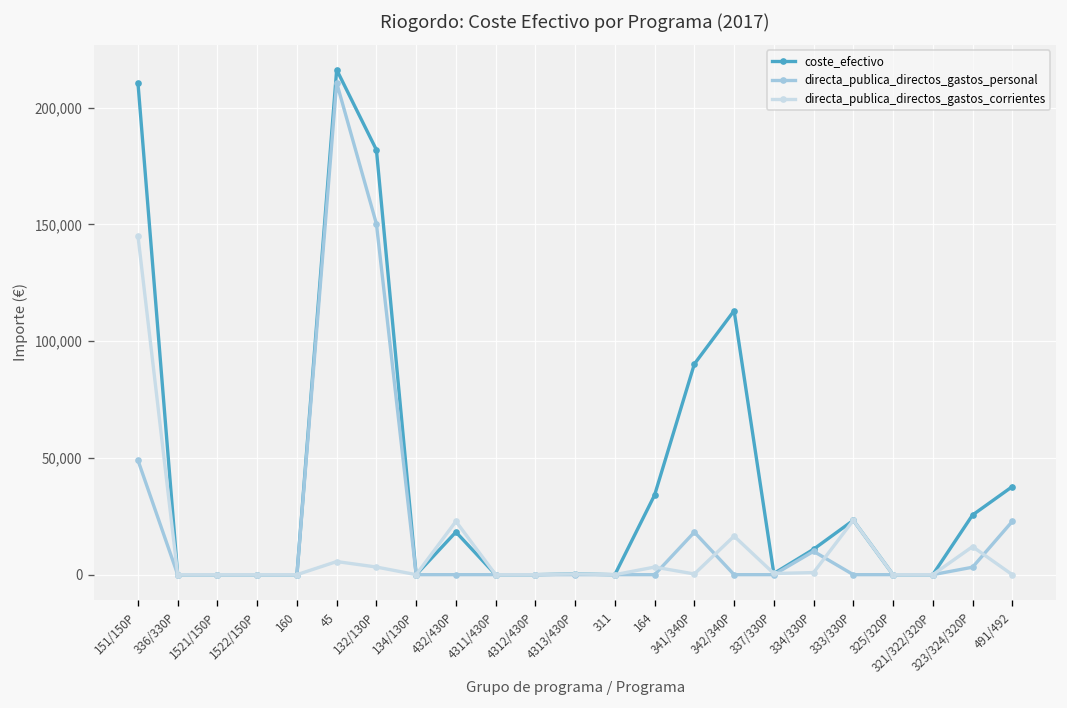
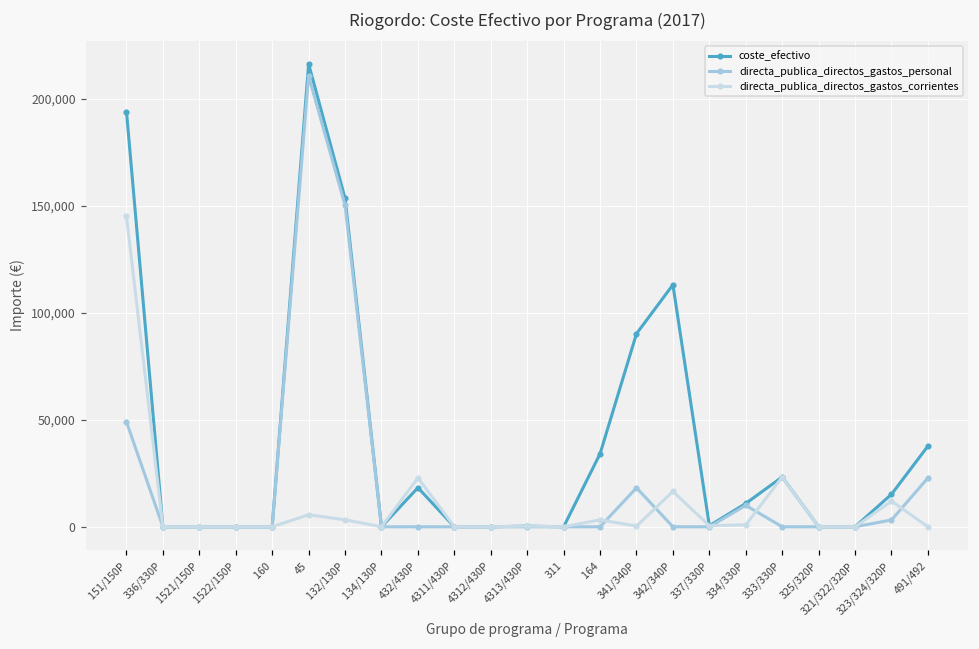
coste_efectivo, 151/150P: 210,000 -> 194,000
coste_efectivo, 132/130P: 182,000 -> 153,000
coste_efectivo, 323/324/320P: 26,000 -> 15,000
